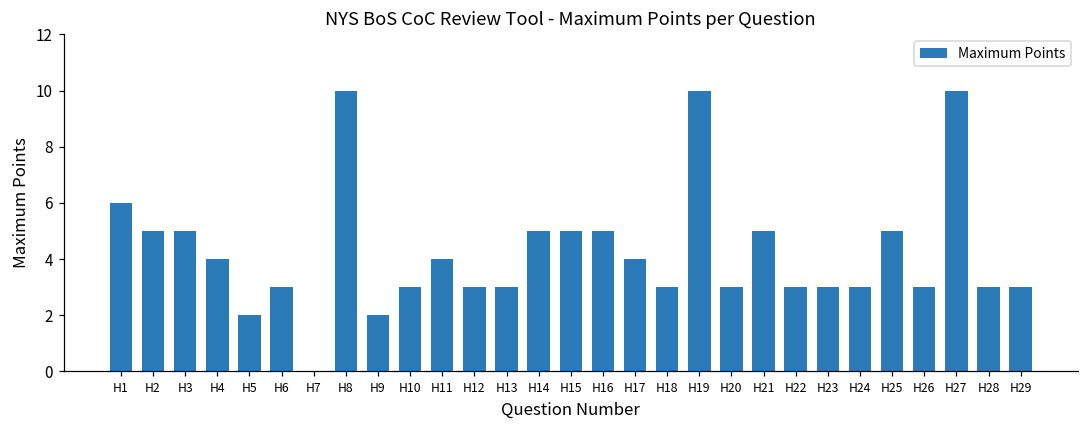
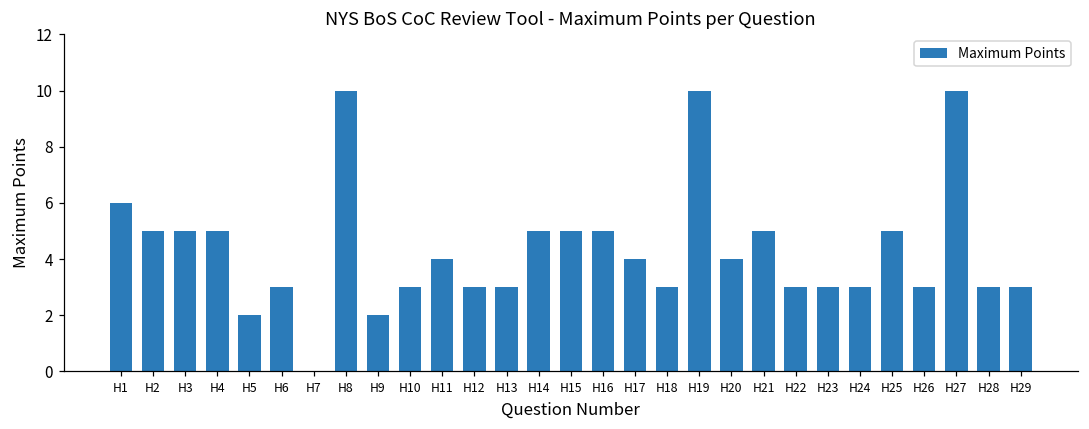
H4: 4 -> 5
H20: 3 -> 4
